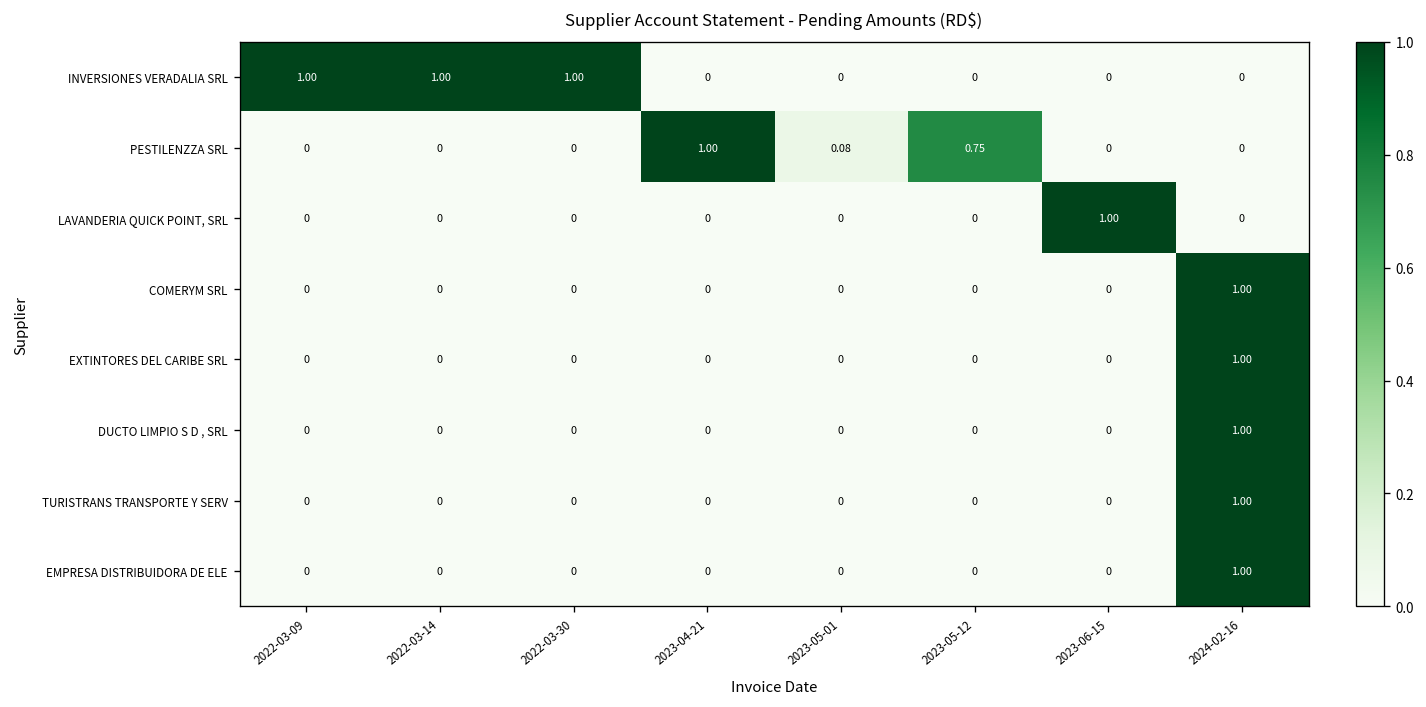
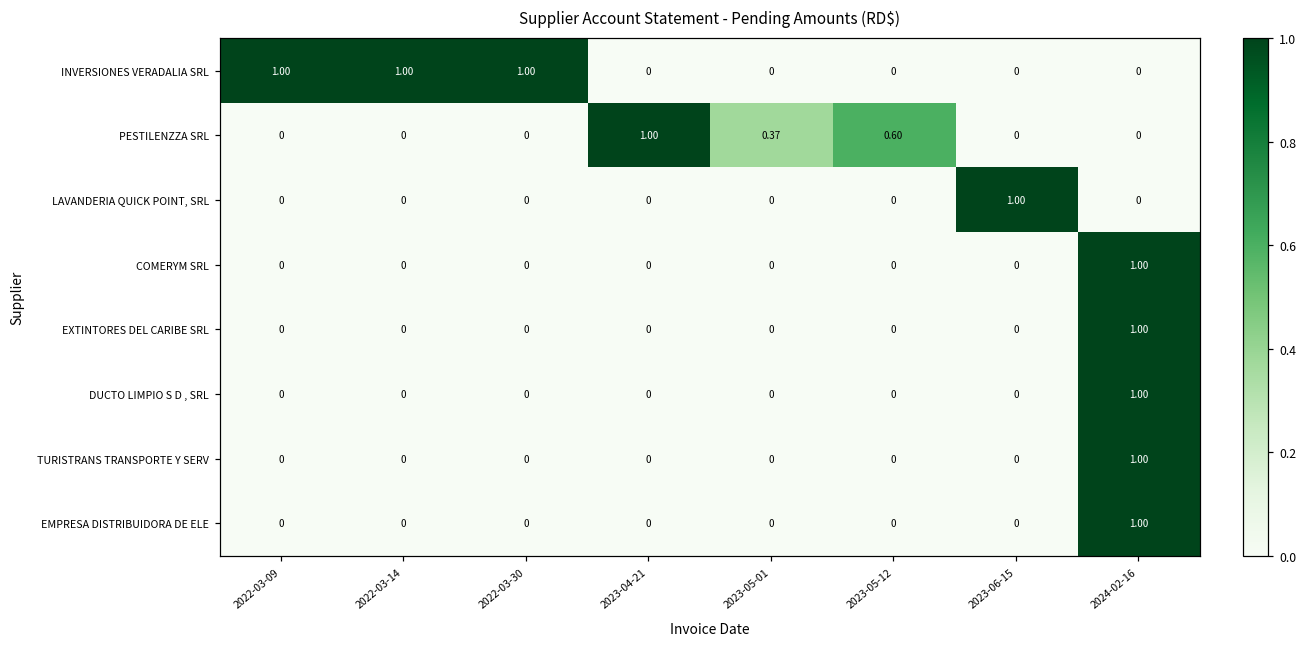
PESTILENZZA SRL, 2023-05-01: 0.08 -> 0.37
PESTILENZZA SRL, 2023-05-12: 0.75 -> 0.60
